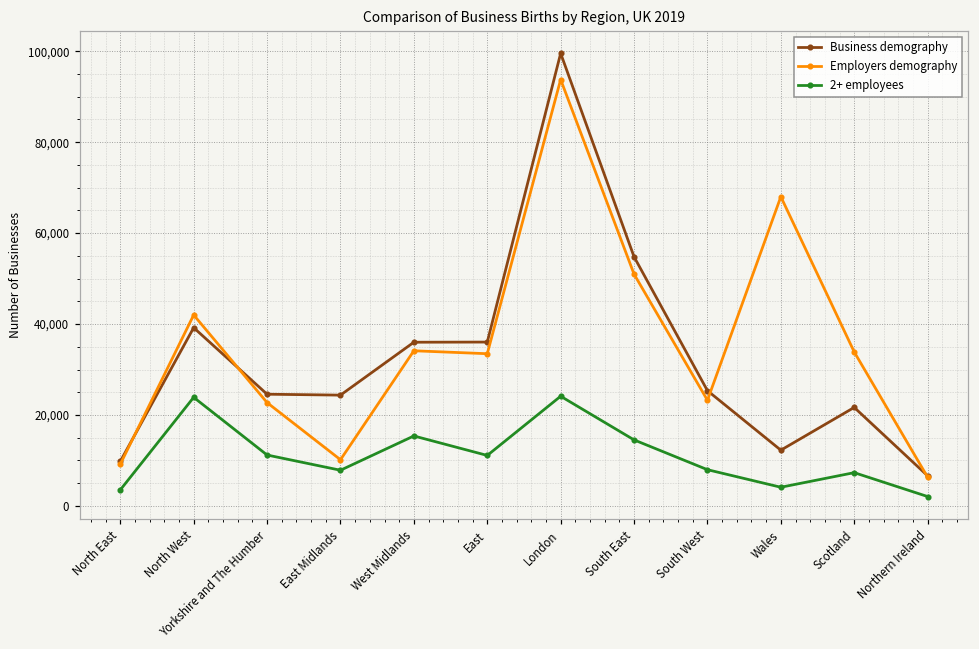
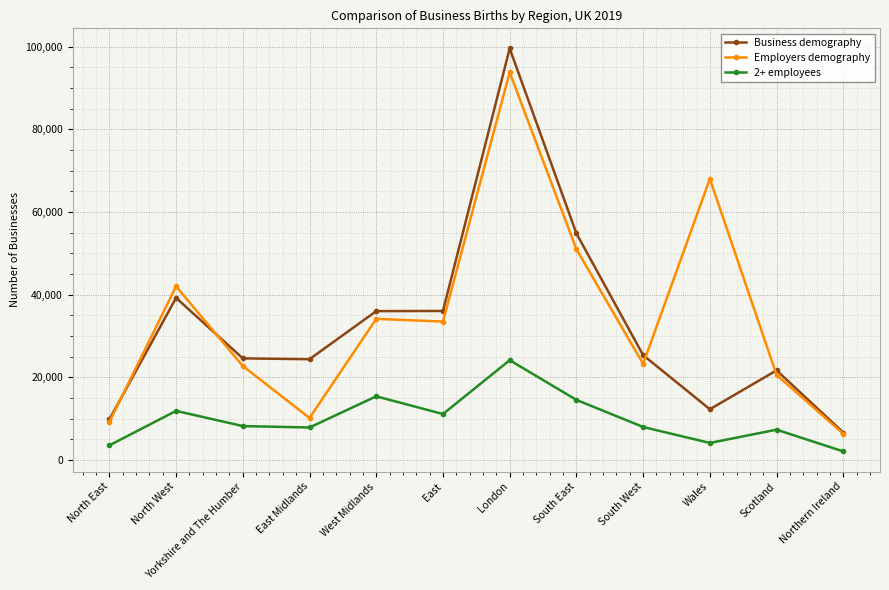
2+ employees, North West: 24,000 -> 12,000
2+ employees, Yorkshire and The Humber: 11,000 -> 8,000
Employers demography, Scotland: 34,000 -> 21,000
